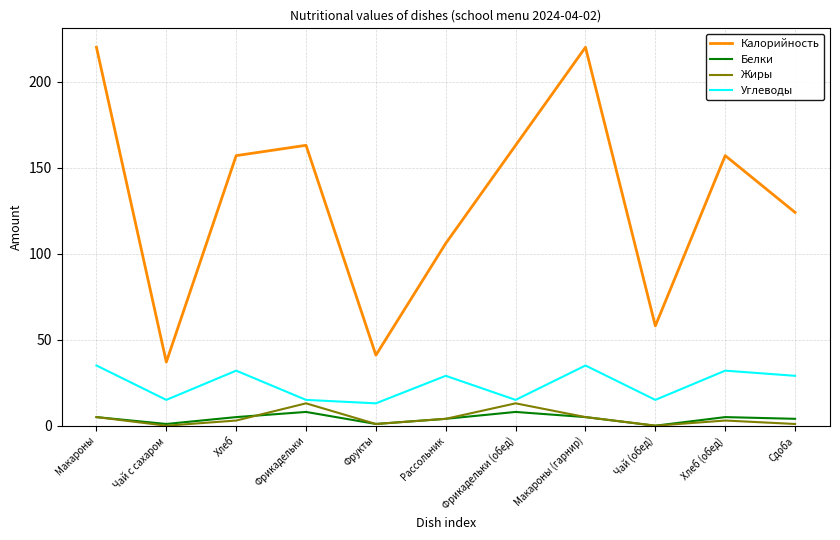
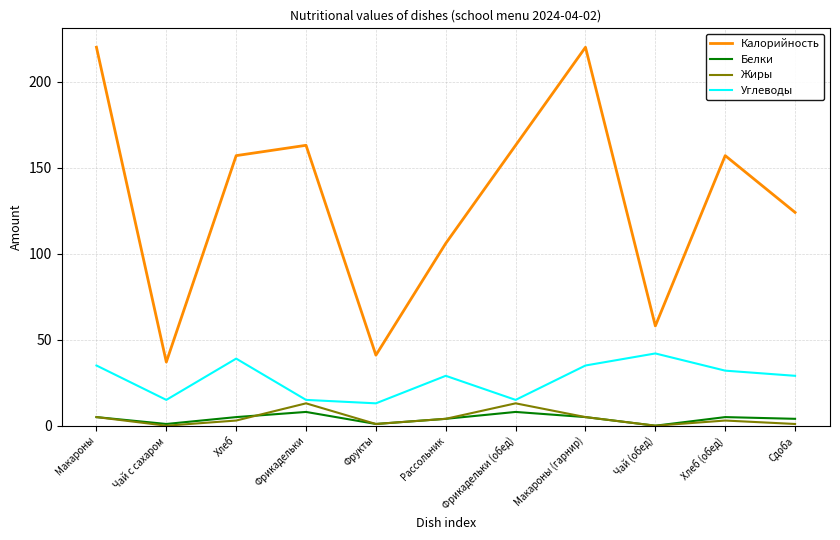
Углеводы, Хлеб: 32 -> 39
Углеводы, Чай (обед): 15 -> 42
